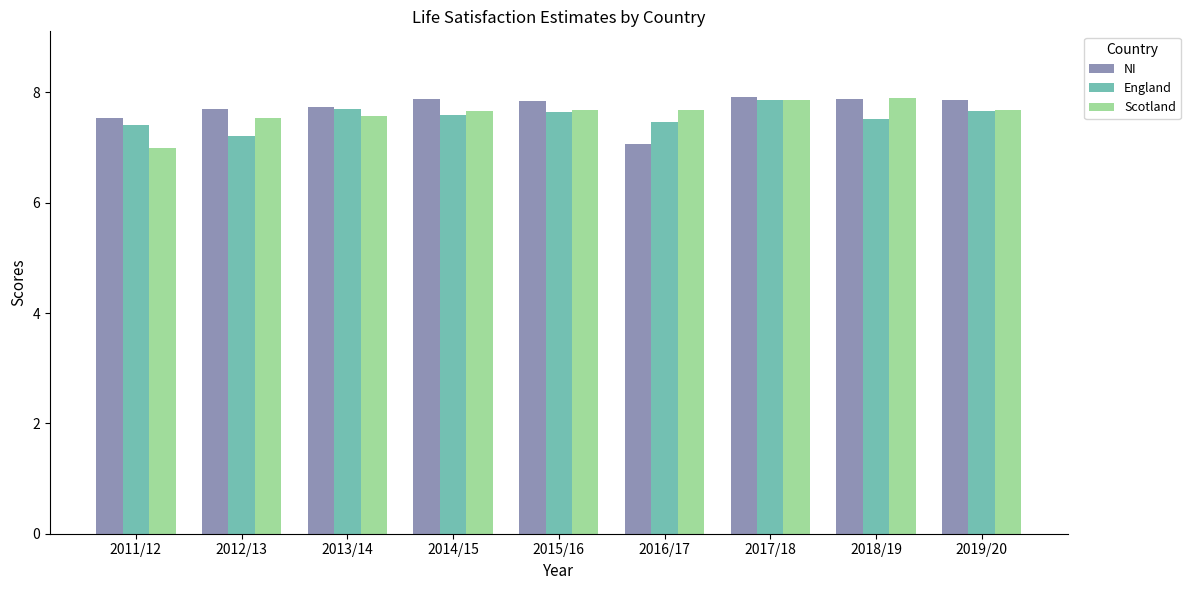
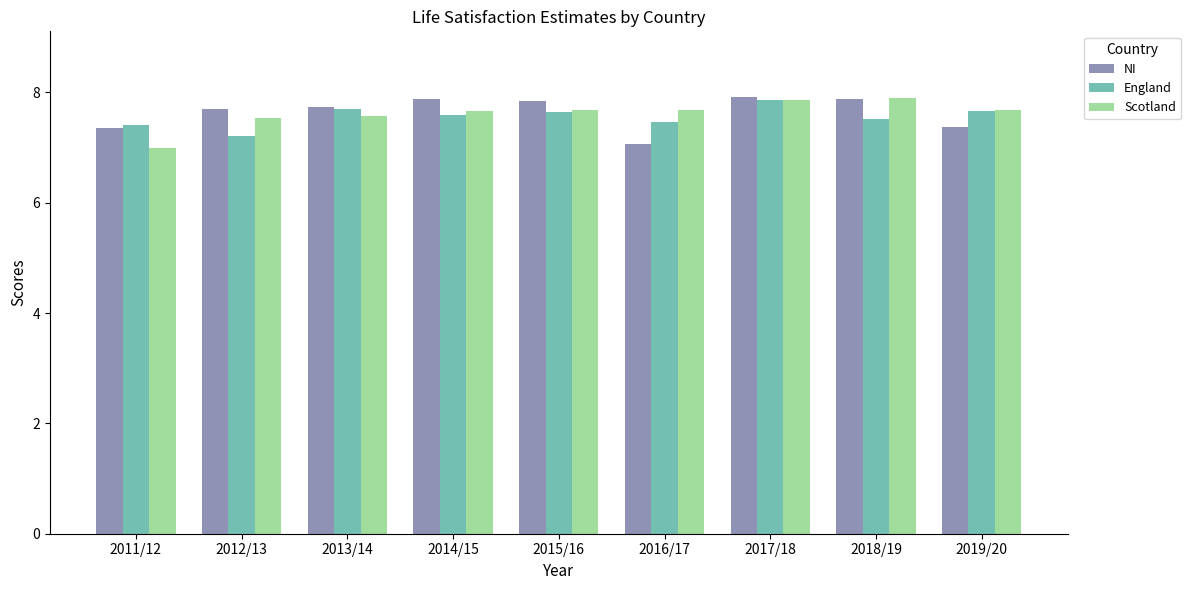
NI, 2011/12: 7.5 -> 7.4
NI, 2019/20: 7.9 -> 7.4
